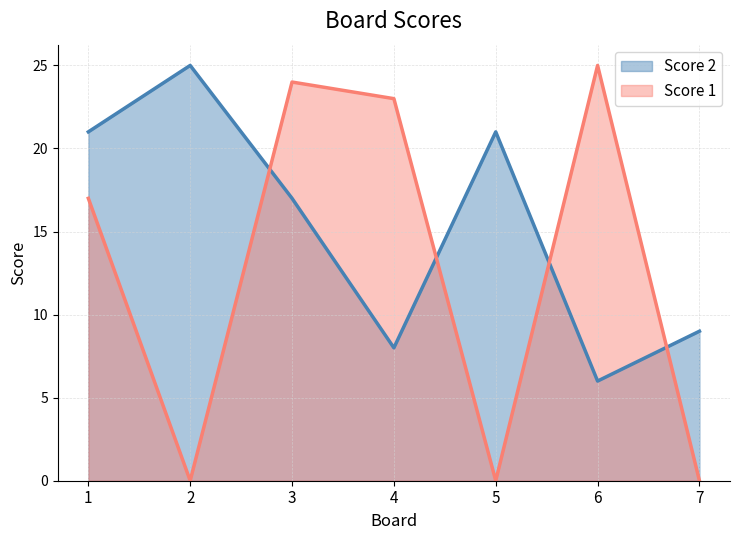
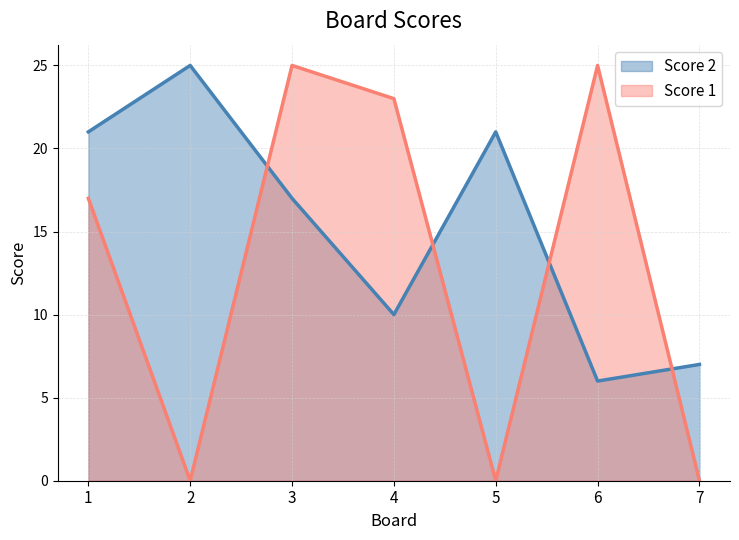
Score 1, 3: 24 -> 25
Score 2, 4: 8 -> 10
Score 2, 7: 9 -> 7
